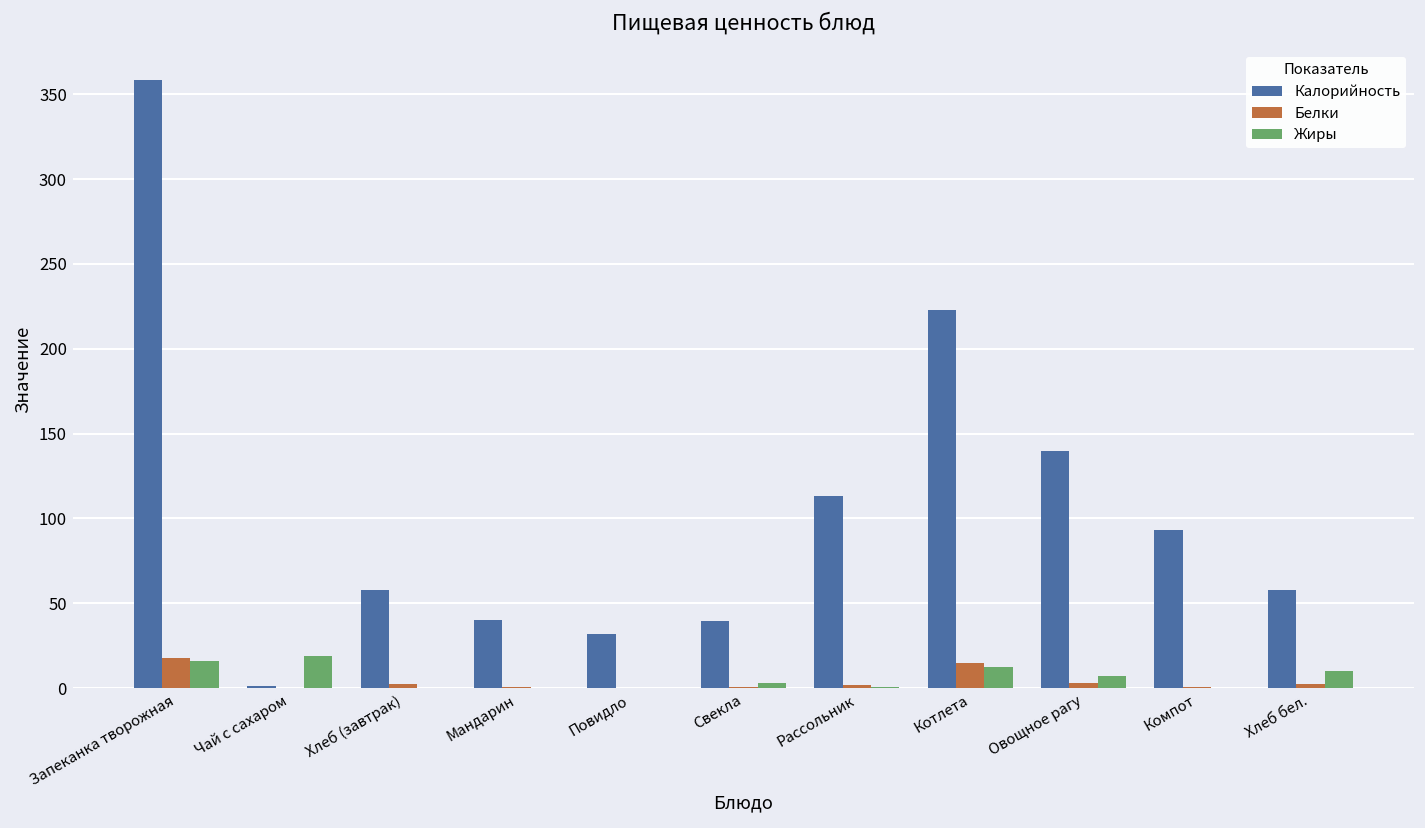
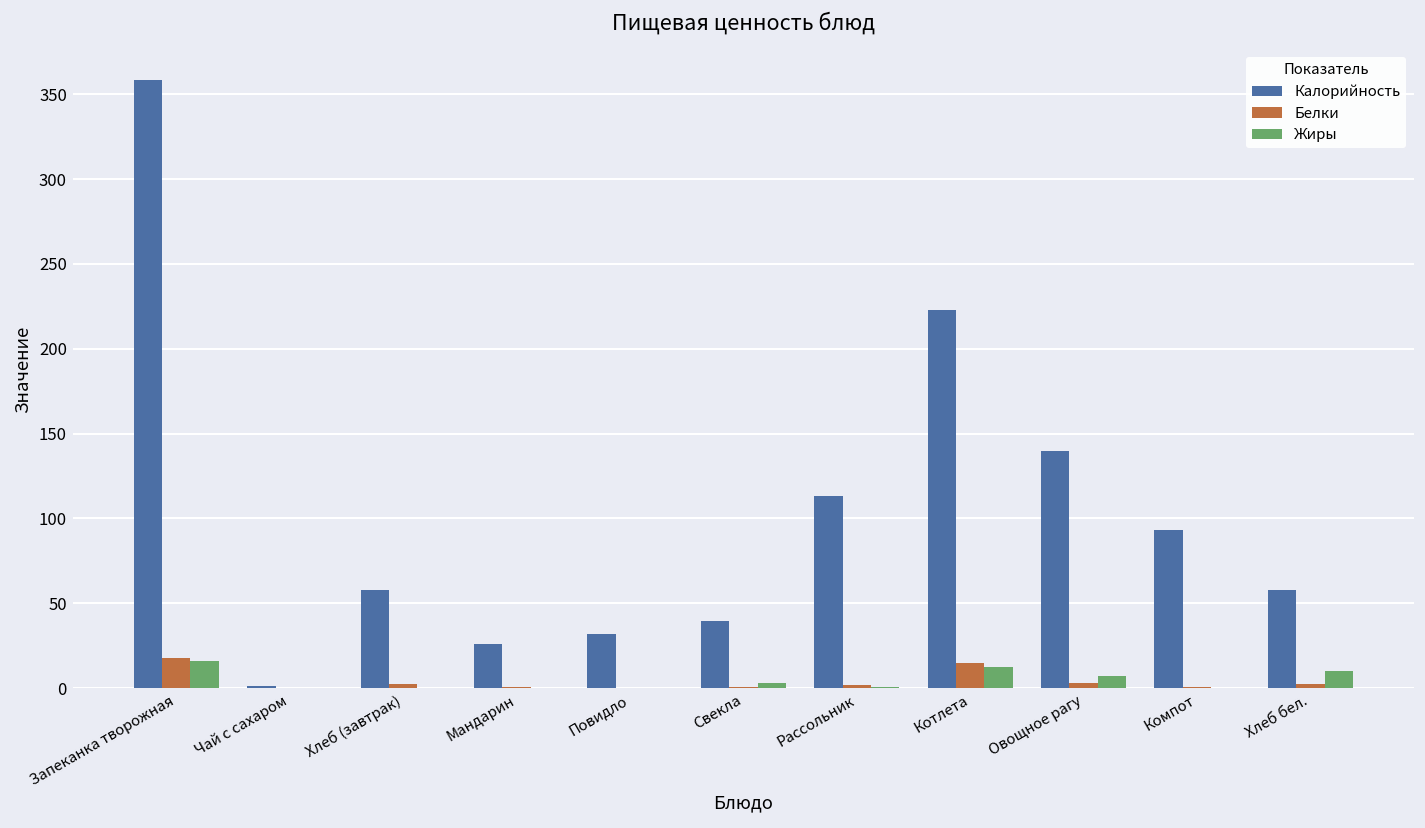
Жиры, Чай с сахаром: 19 -> 0
Калорийность, Мандарин: 40 -> 26
